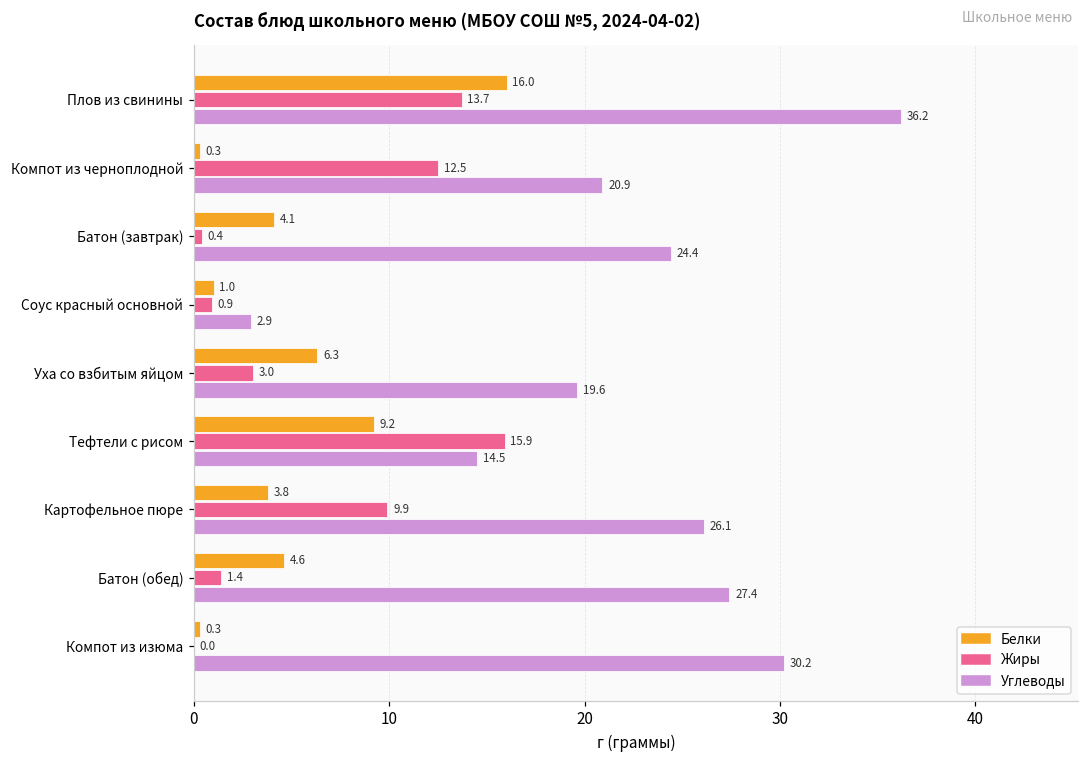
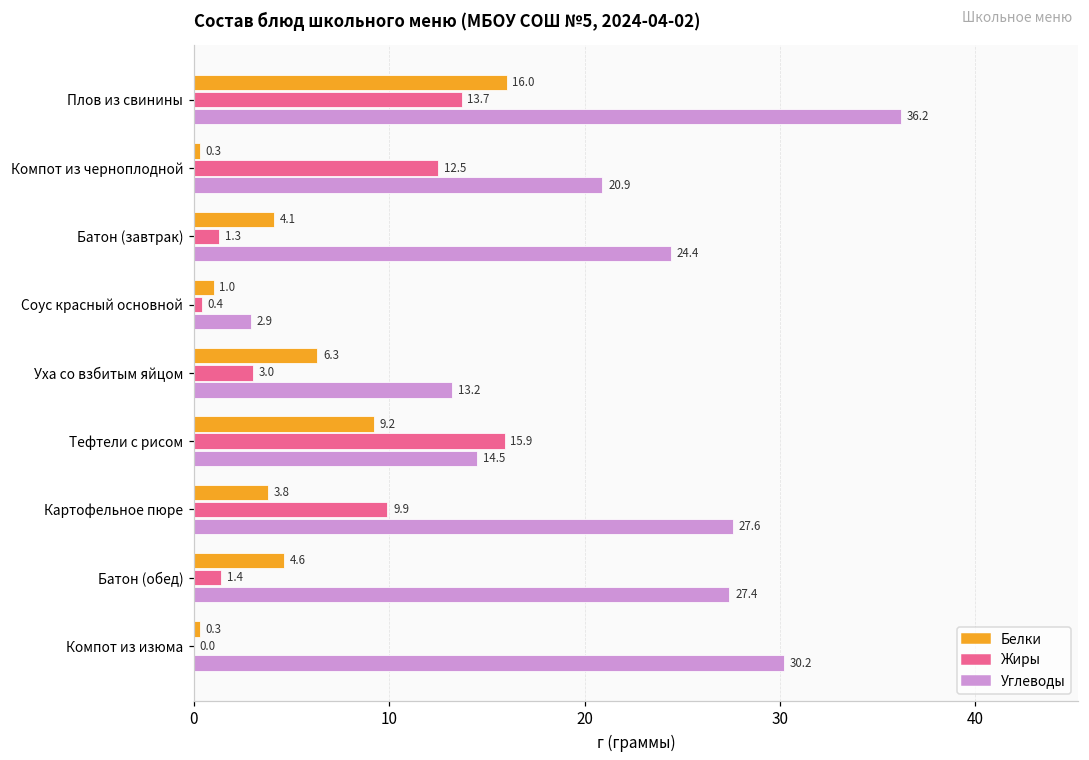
Жиры, Батон (завтрак): 0.4 -> 1.3
Жиры, Соус красный основной: 0.9 -> 0.4
Углеводы, Уха со взбитым яйцом: 19.6 -> 13.2
Углеводы, Картофельное пюре: 26.1 -> 27.6
